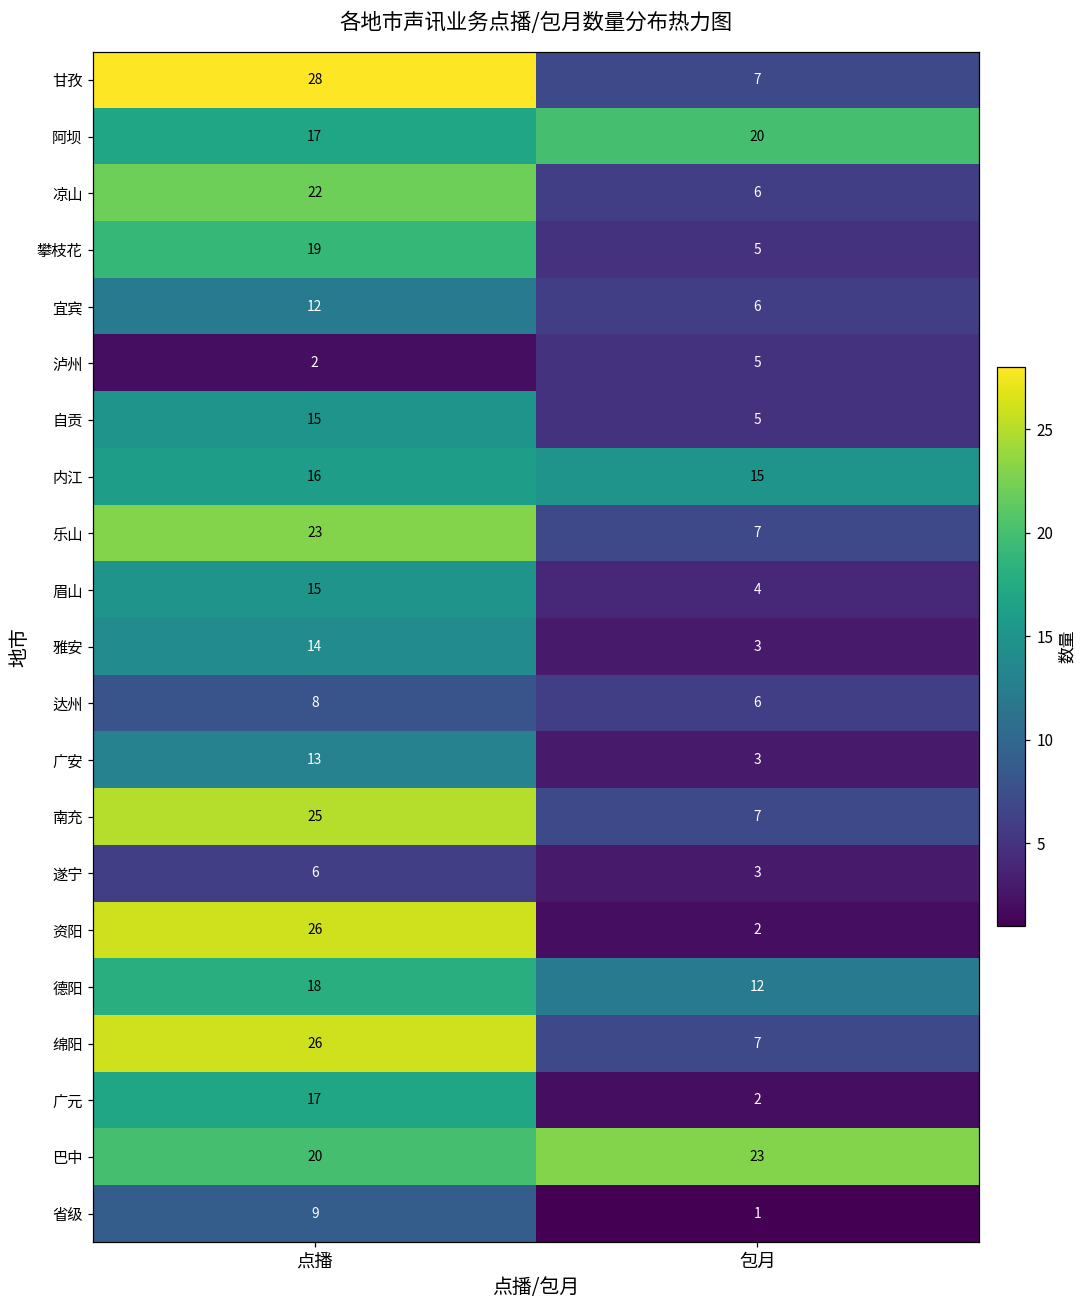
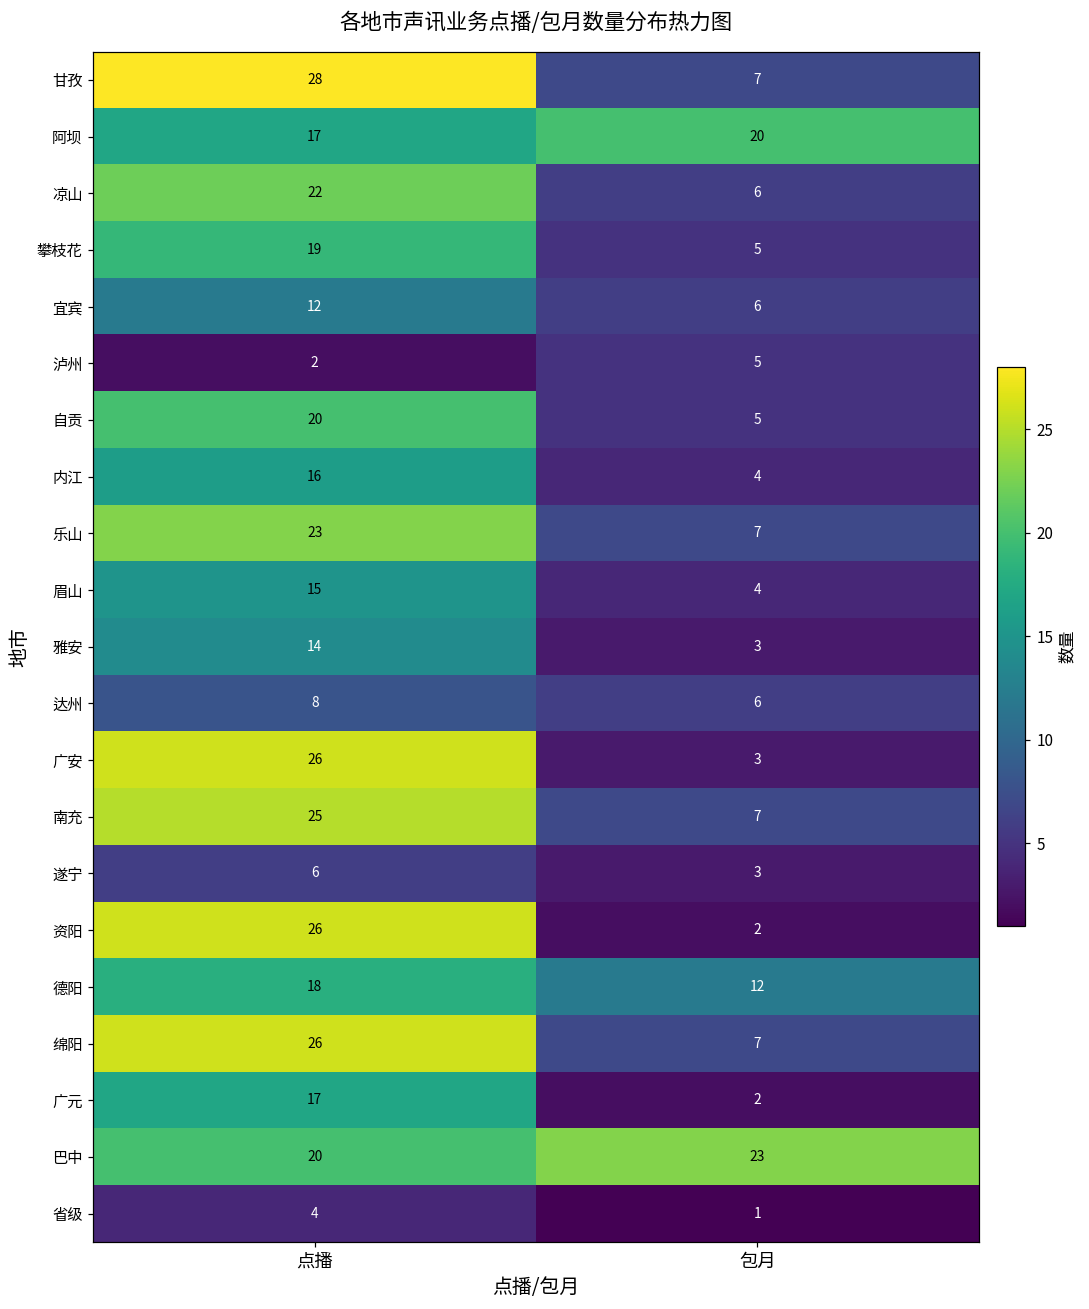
自贡, 点播: 15 -> 20
内江, 包月: 15 -> 4
广安, 点播: 13 -> 26
省级, 点播: 9 -> 4
